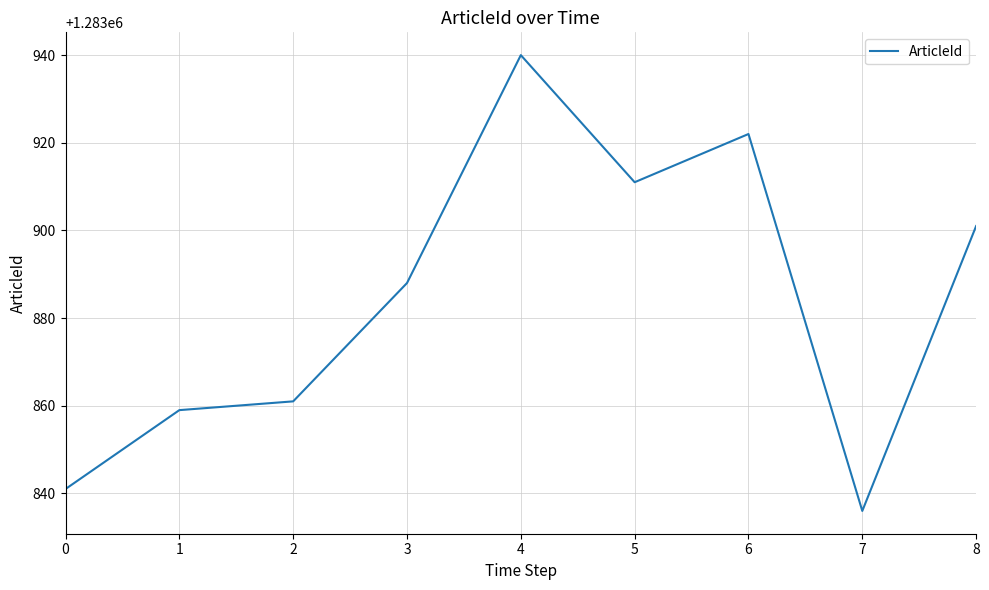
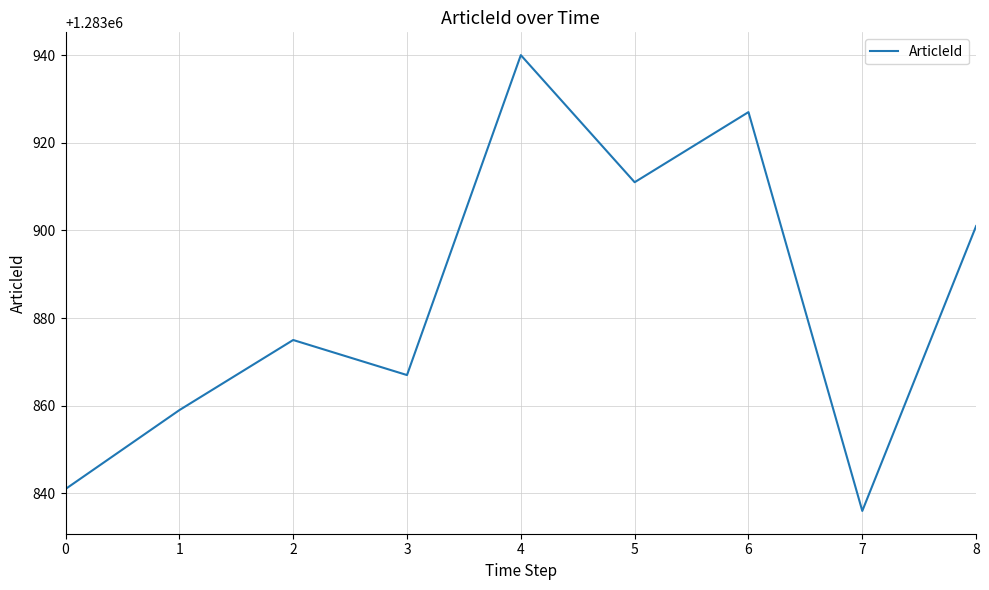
2: 1283861 -> 1283875
3: 1283888 -> 1283867
6: 1283922 -> 1283927
